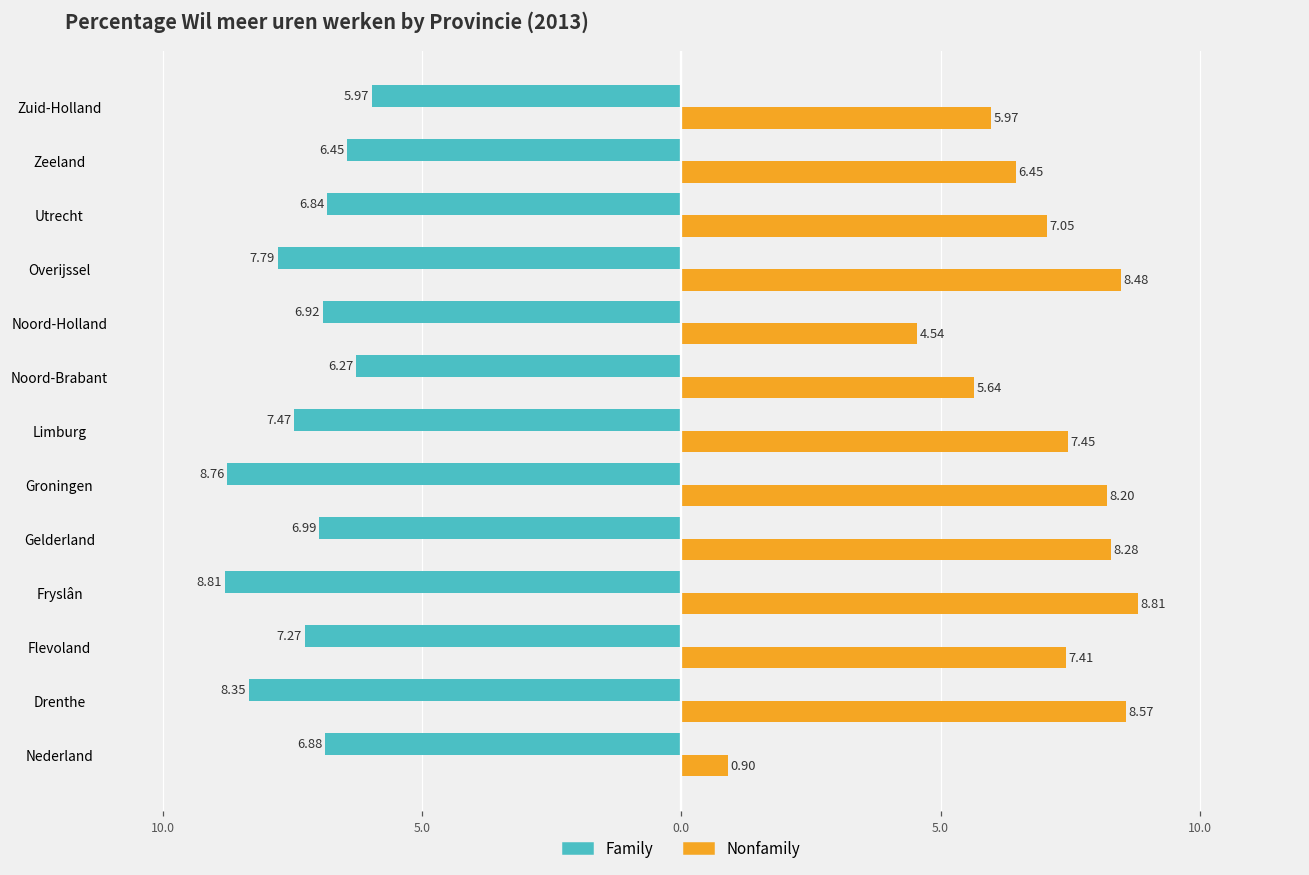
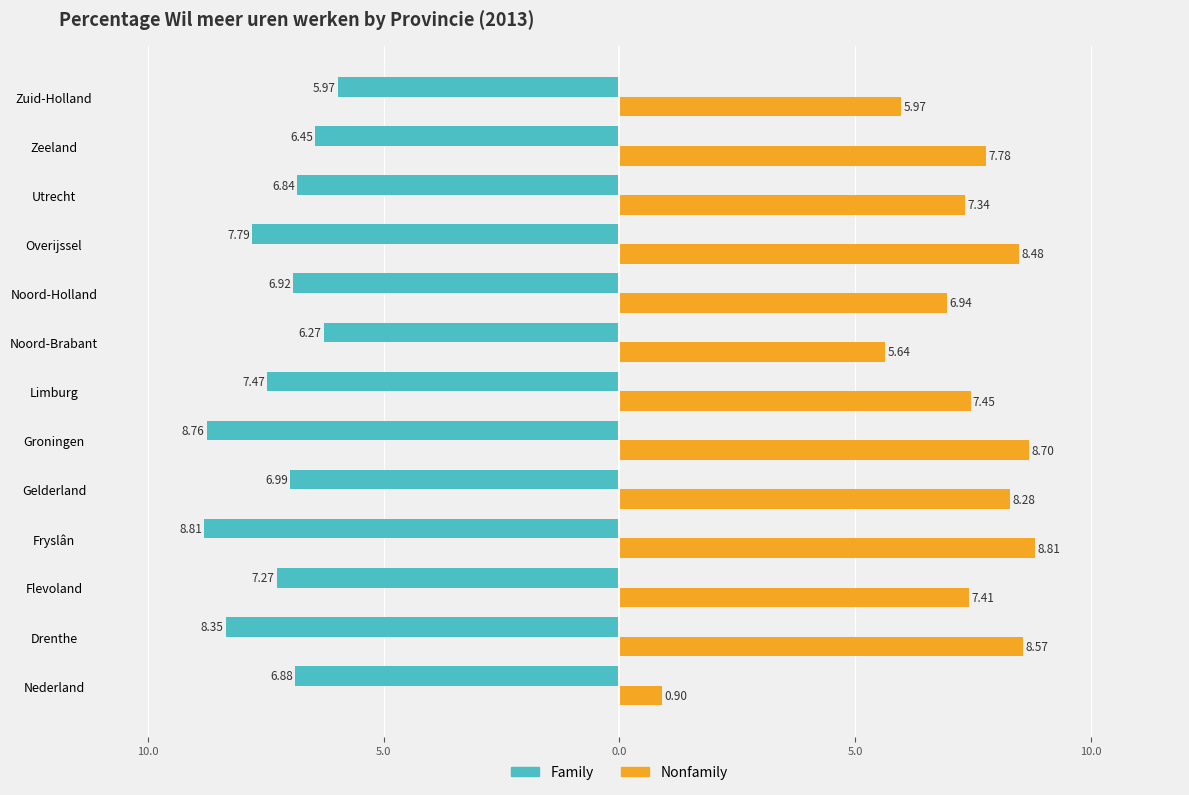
Nonfamily, Zeeland: 6.45 -> 7.78
Nonfamily, Utrecht: 7.05 -> 7.34
Nonfamily, Noord-Holland: 4.54 -> 6.94
Nonfamily, Groningen: 8.20 -> 8.70
